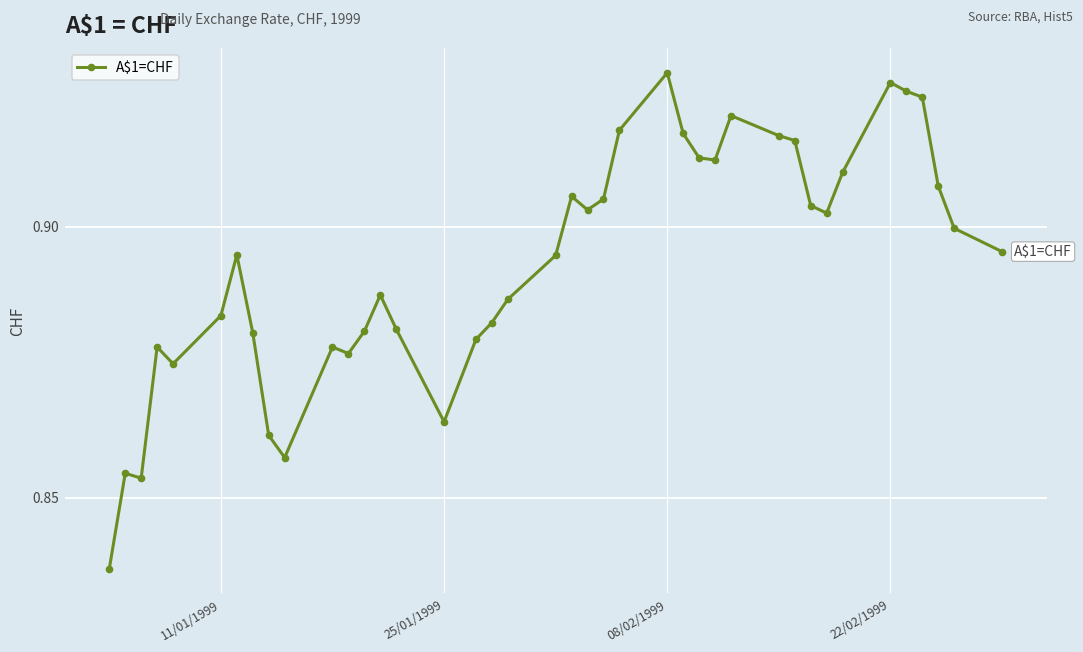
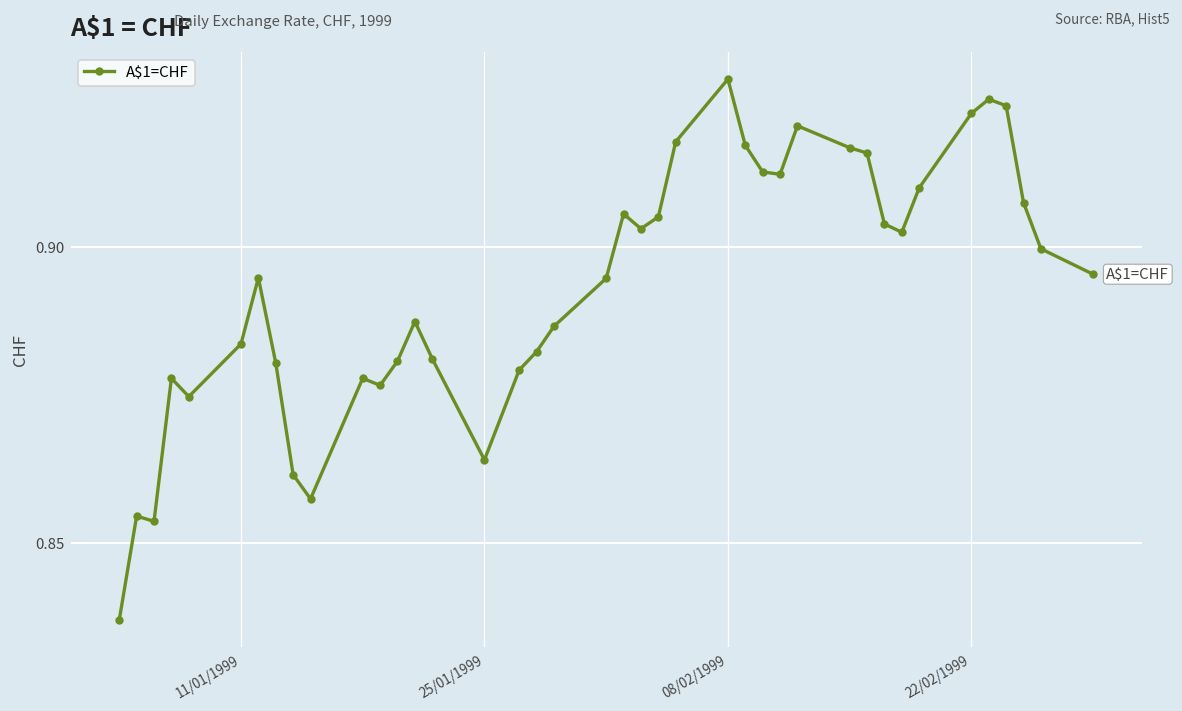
22/02/1999: 0.927 -> 0.923
